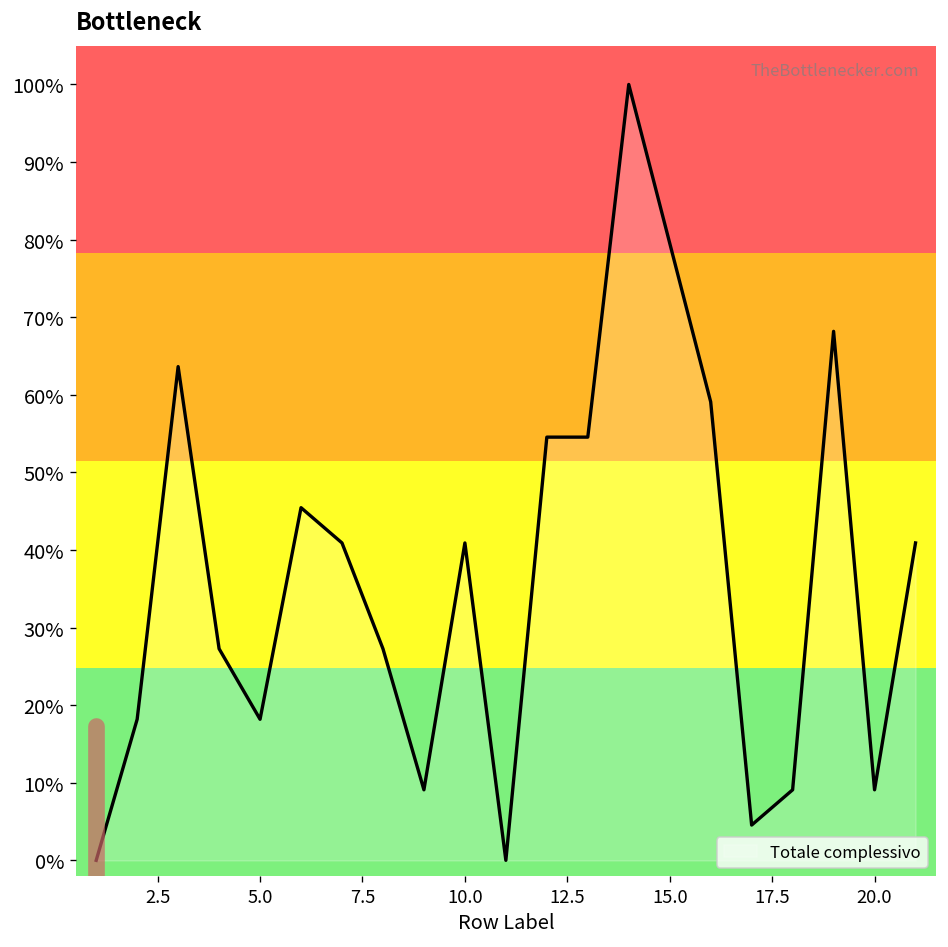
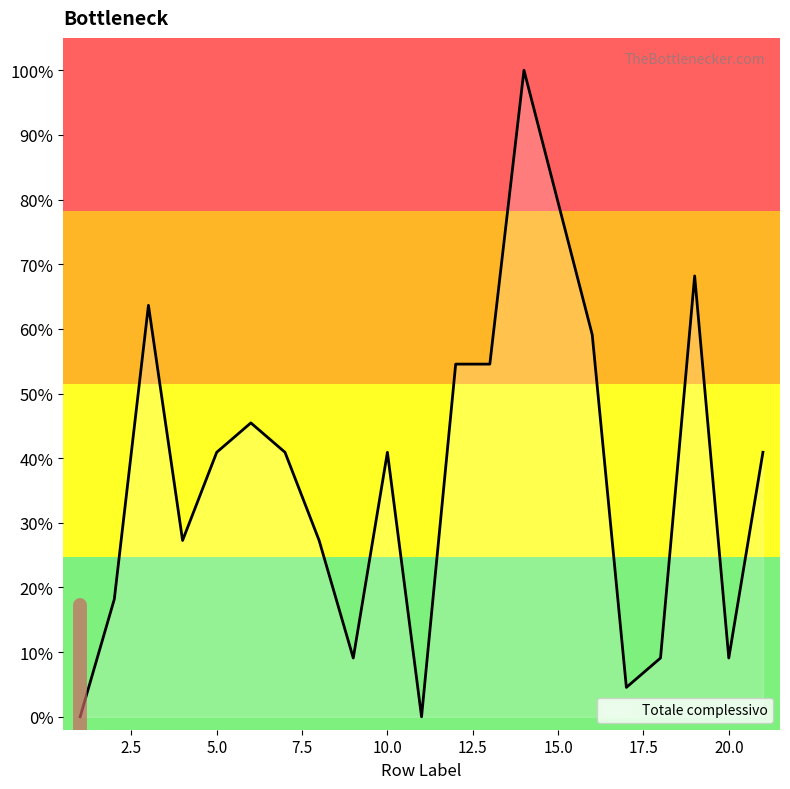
5.0: 18% -> 41%
